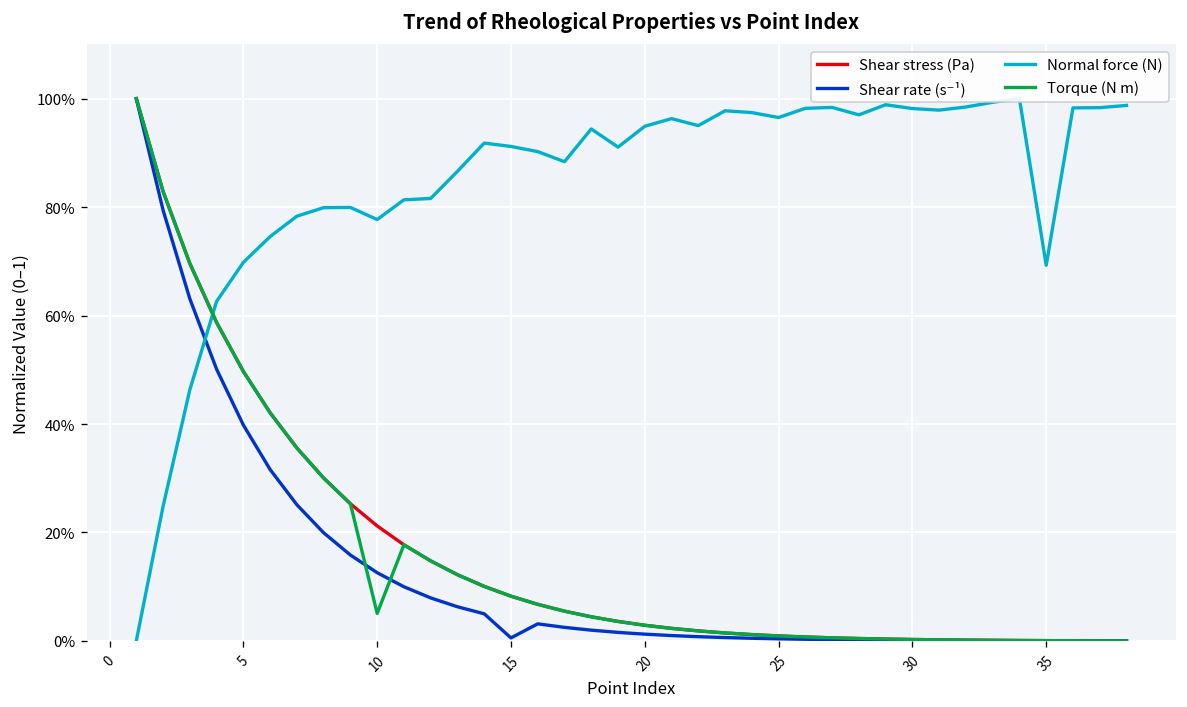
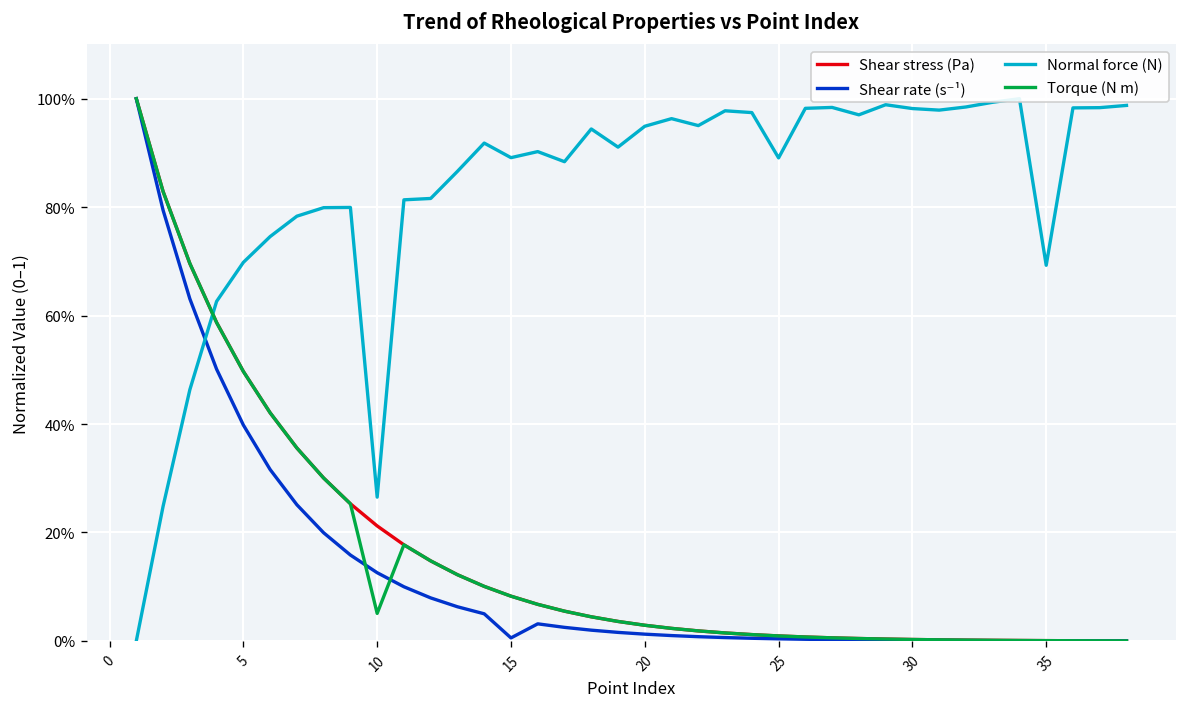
Normal force (N), 10: 78% -> 27%
Normal force (N), 15: 91% -> 89%
Normal force (N), 25: 97% -> 89%
